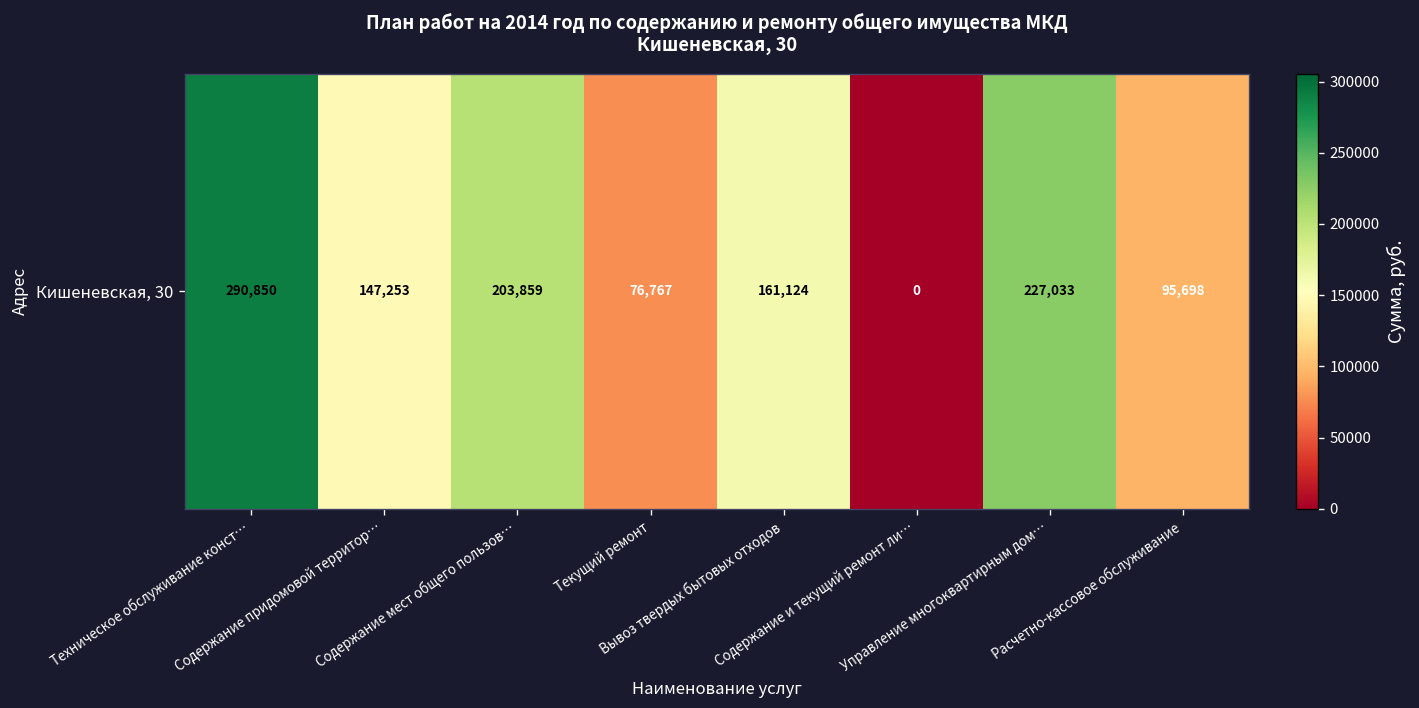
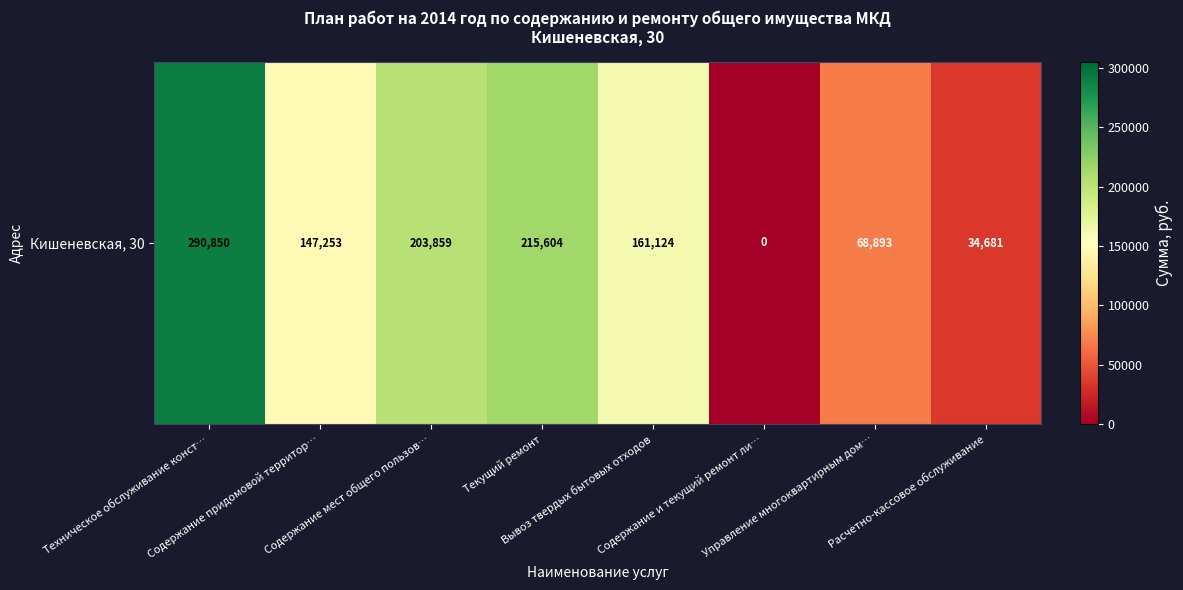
Кишеневская, 30, Текущий ремонт: 76,767 -> 215,604
Кишеневская, 30, Управление многоквартирным дом…: 227,033 -> 68,893
Кишеневская, 30, Расчетно-кассовое обслуживание: 95,698 -> 34,681
